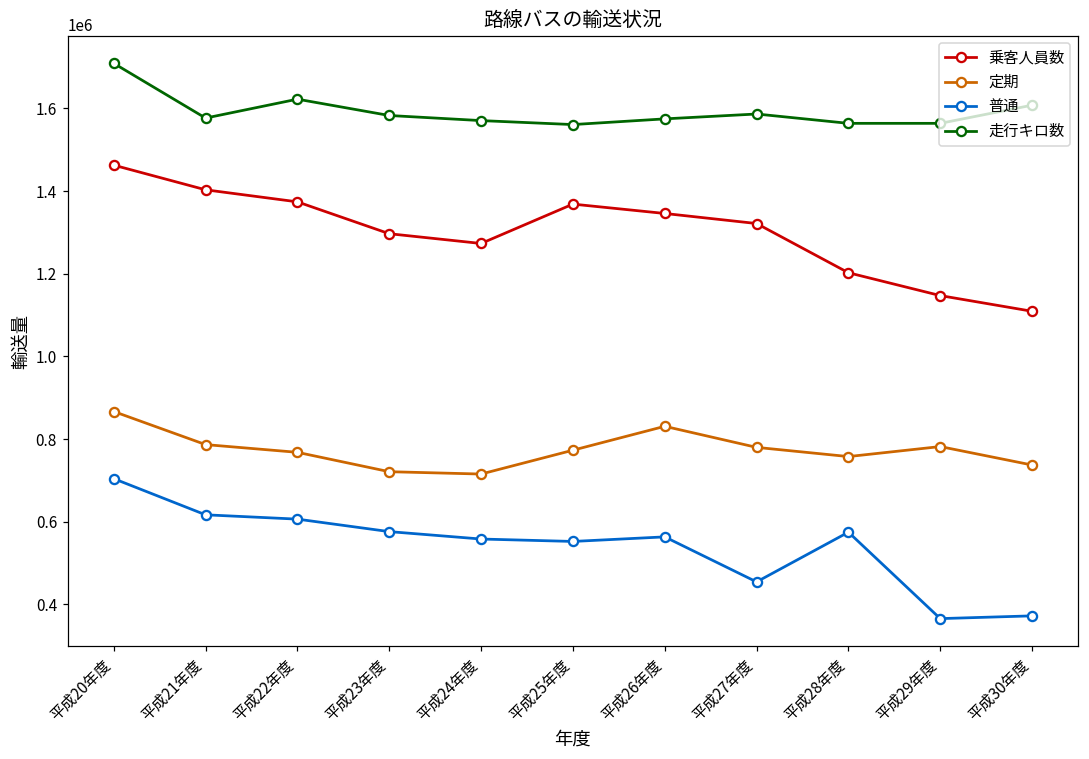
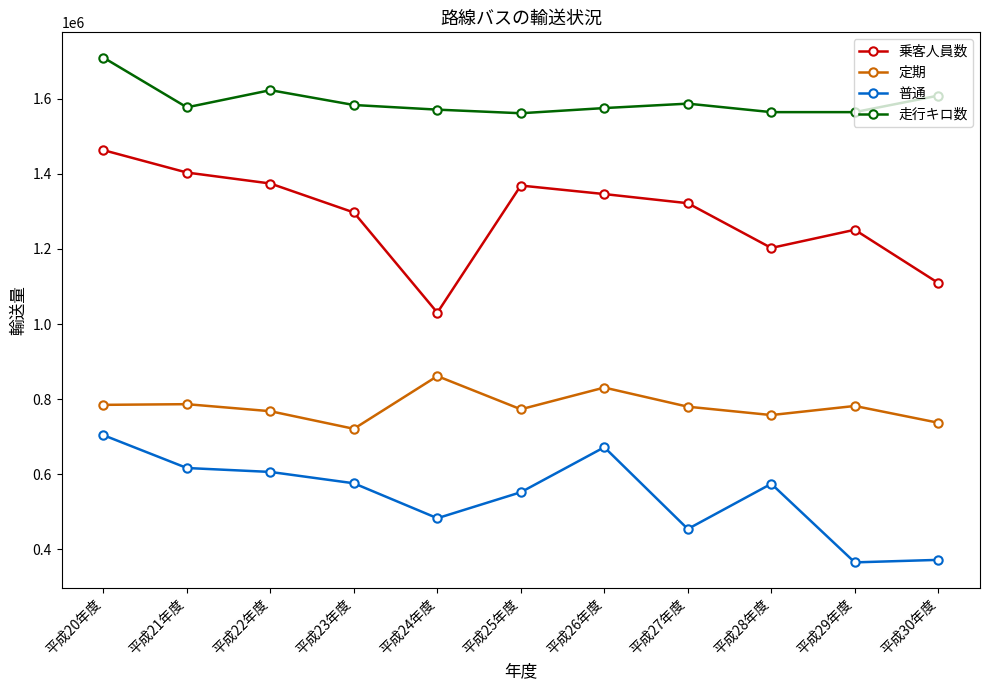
定期, 平成20年度: 870000 -> 780000
乗客人員数, 平成24年度: 1270000 -> 1030000
定期, 平成24年度: 720000 -> 860000
普通, 平成24年度: 560000 -> 480000
普通, 平成26年度: 560000 -> 670000
乗客人員数, 平成29年度: 1150000 -> 1250000
